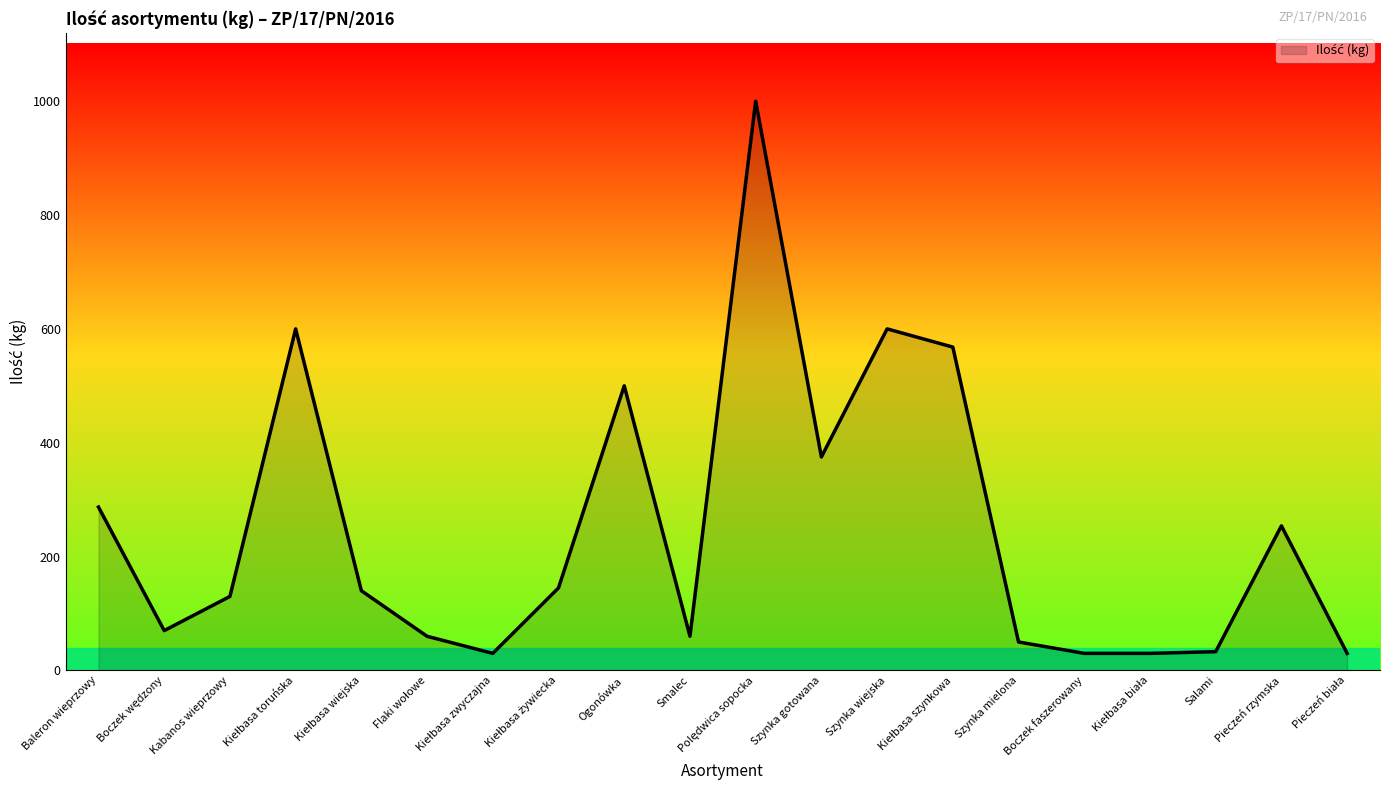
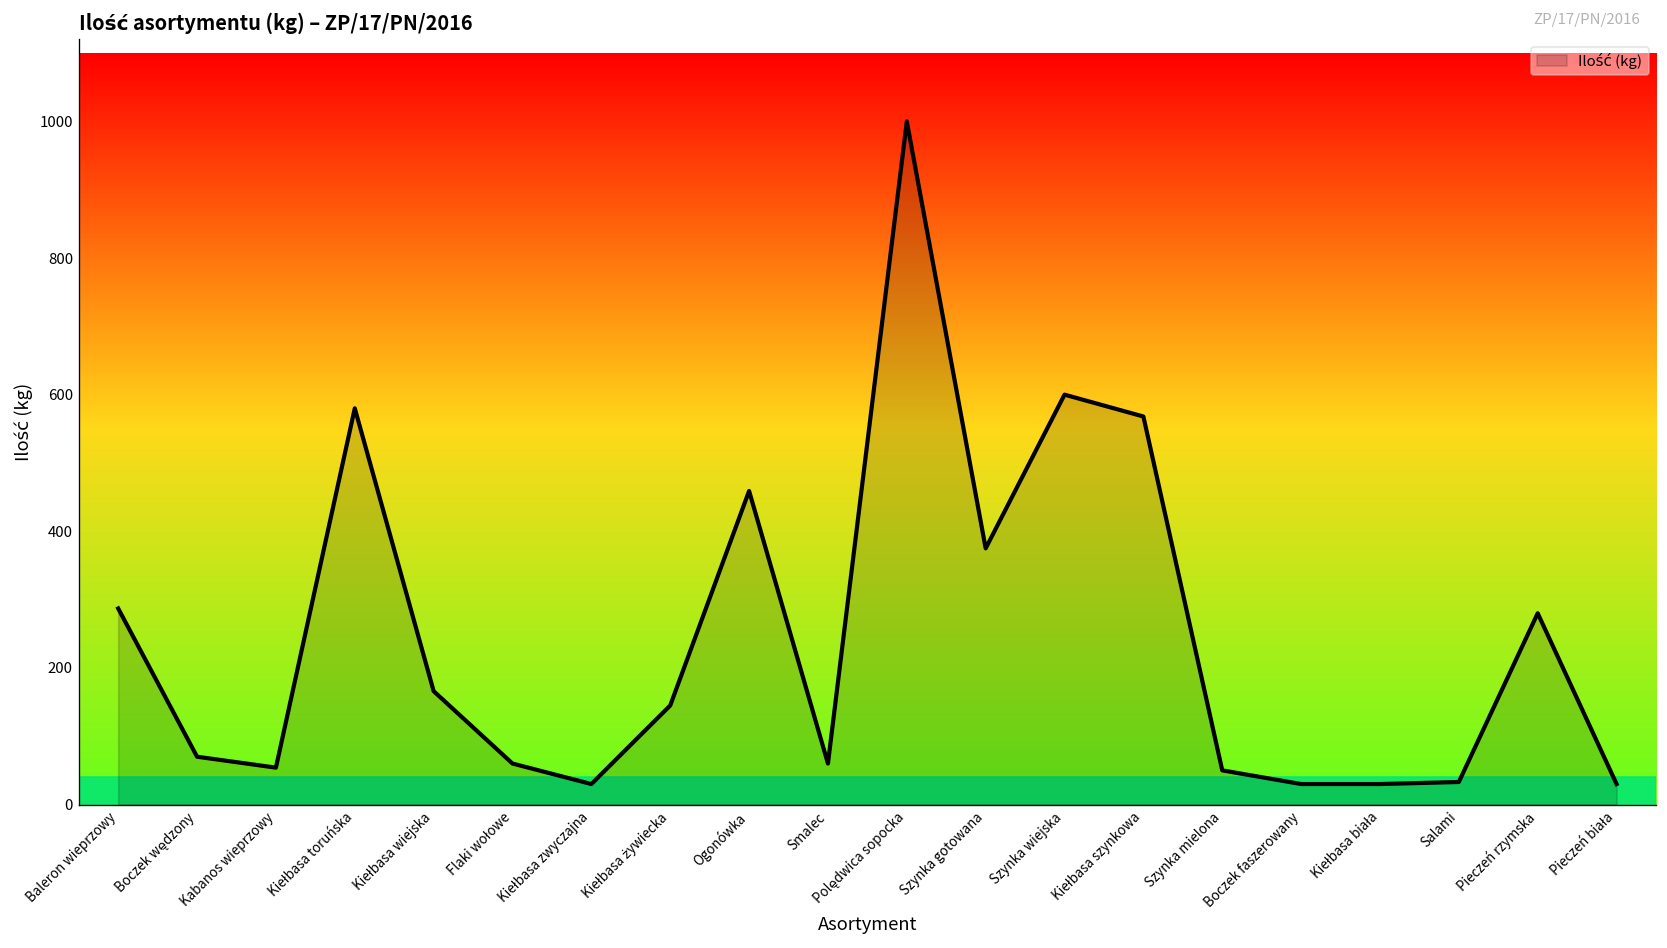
Kabanos wieprzowy: 130 -> 50
Kiełbasa toruńska: 600 -> 580
Kiełbasa wiejska: 140 -> 170
Ogonówka: 500 -> 460
Pieczeń rzymska: 250 -> 280
